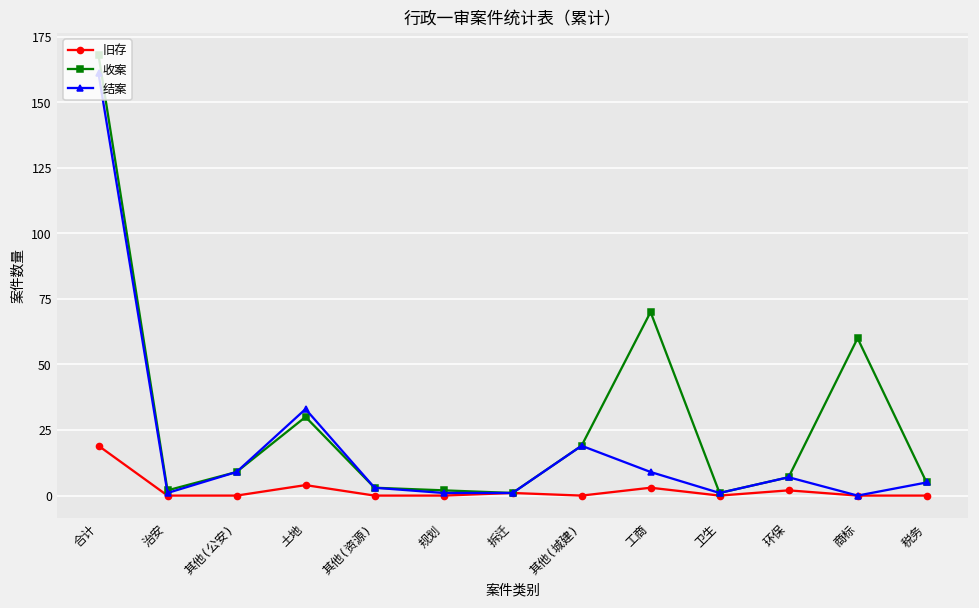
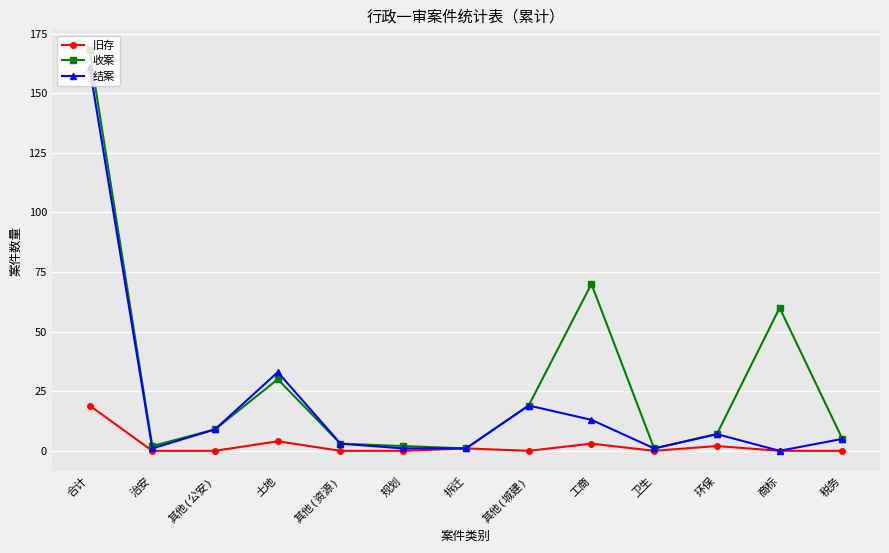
结案, 工商: 9 -> 13
